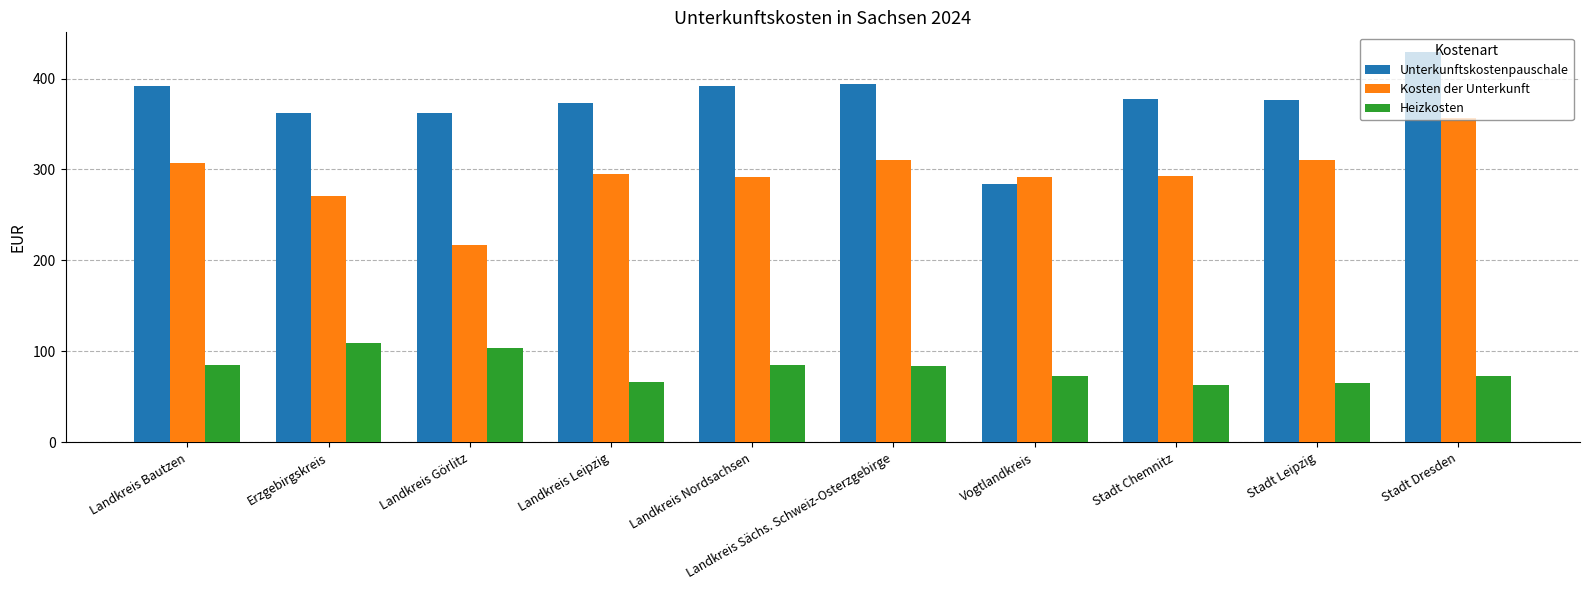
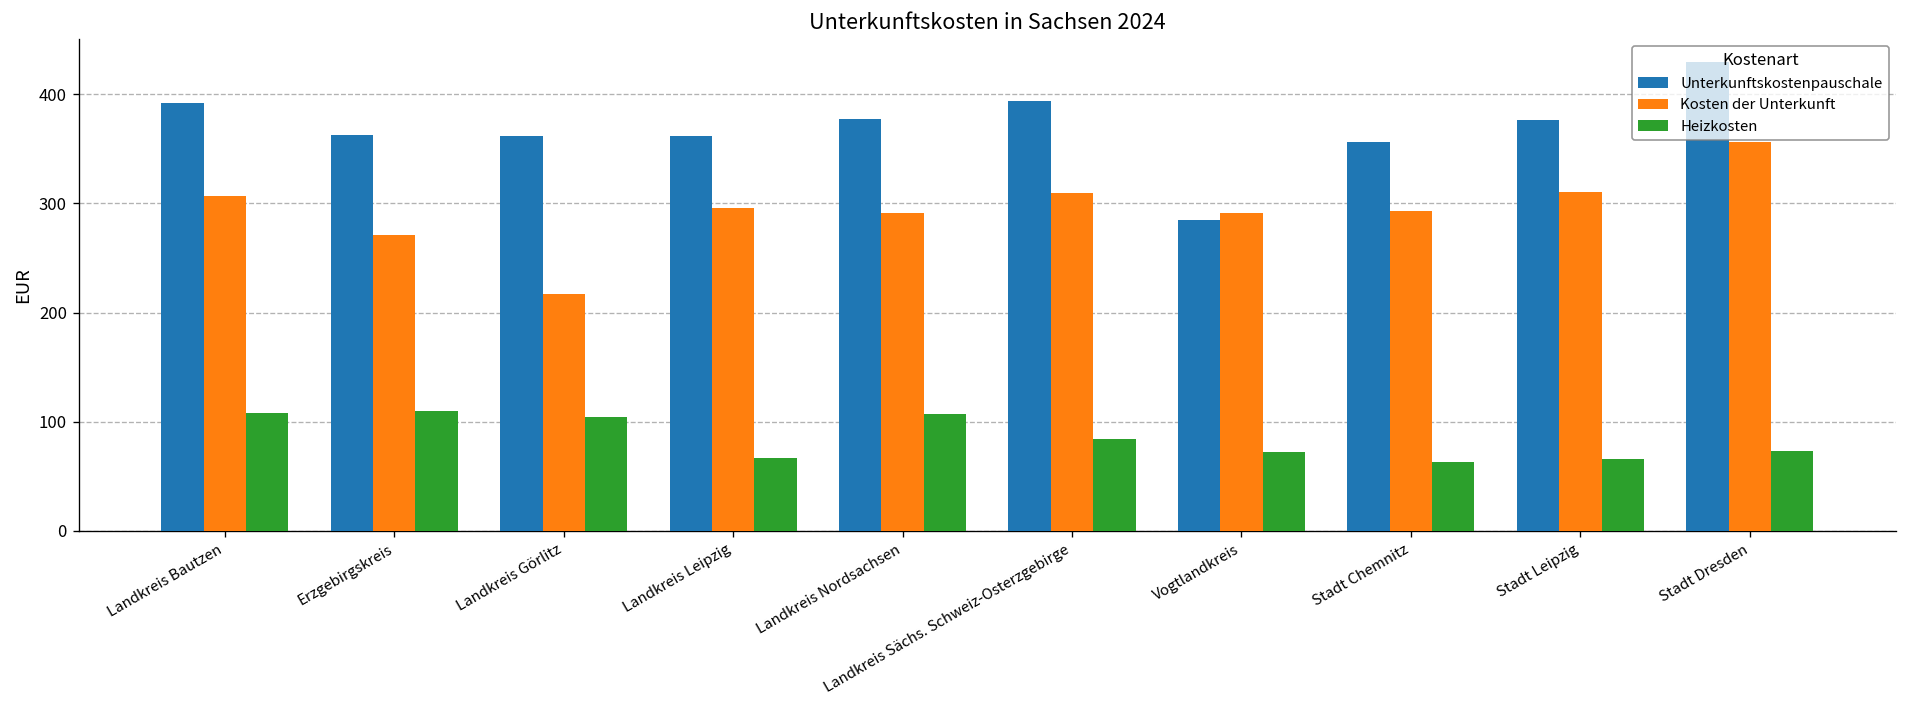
Heizkosten, Landkreis Bautzen: 80 -> 110
Unterkunftskostenpauschale, Landkreis Leipzig: 370 -> 360
Unterkunftskostenpauschale, Landkreis Nordsachsen: 390 -> 380
Heizkosten, Landkreis Nordsachsen: 90 -> 110
Unterkunftskostenpauschale, Stadt Chemnitz: 380 -> 360
